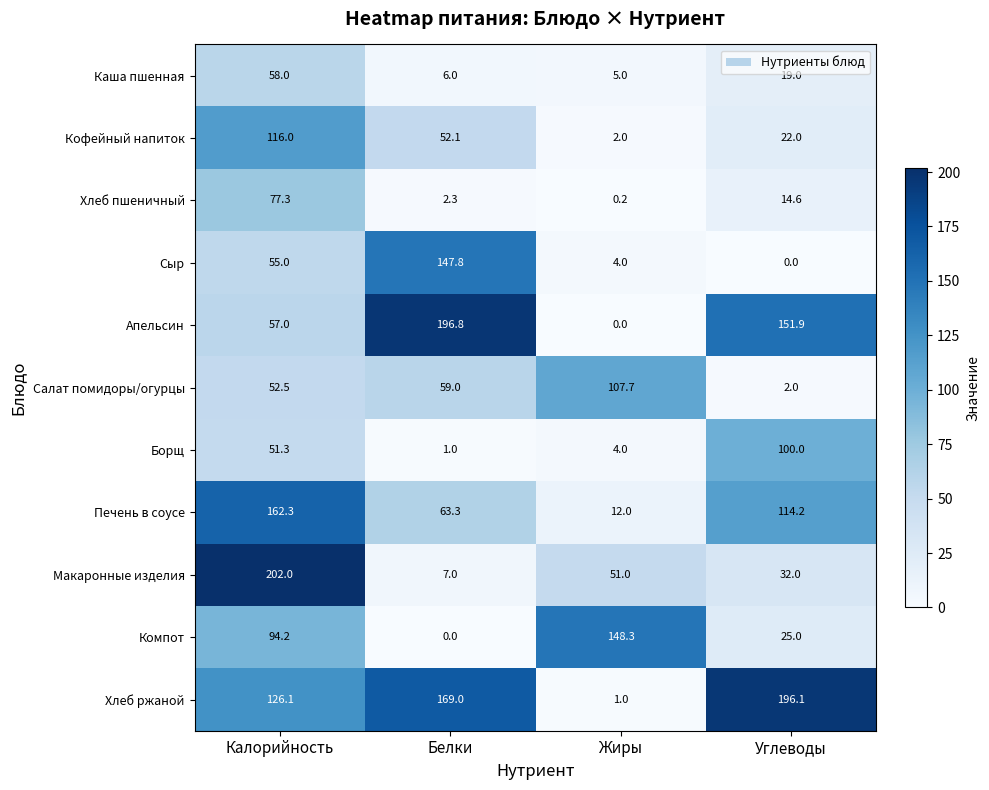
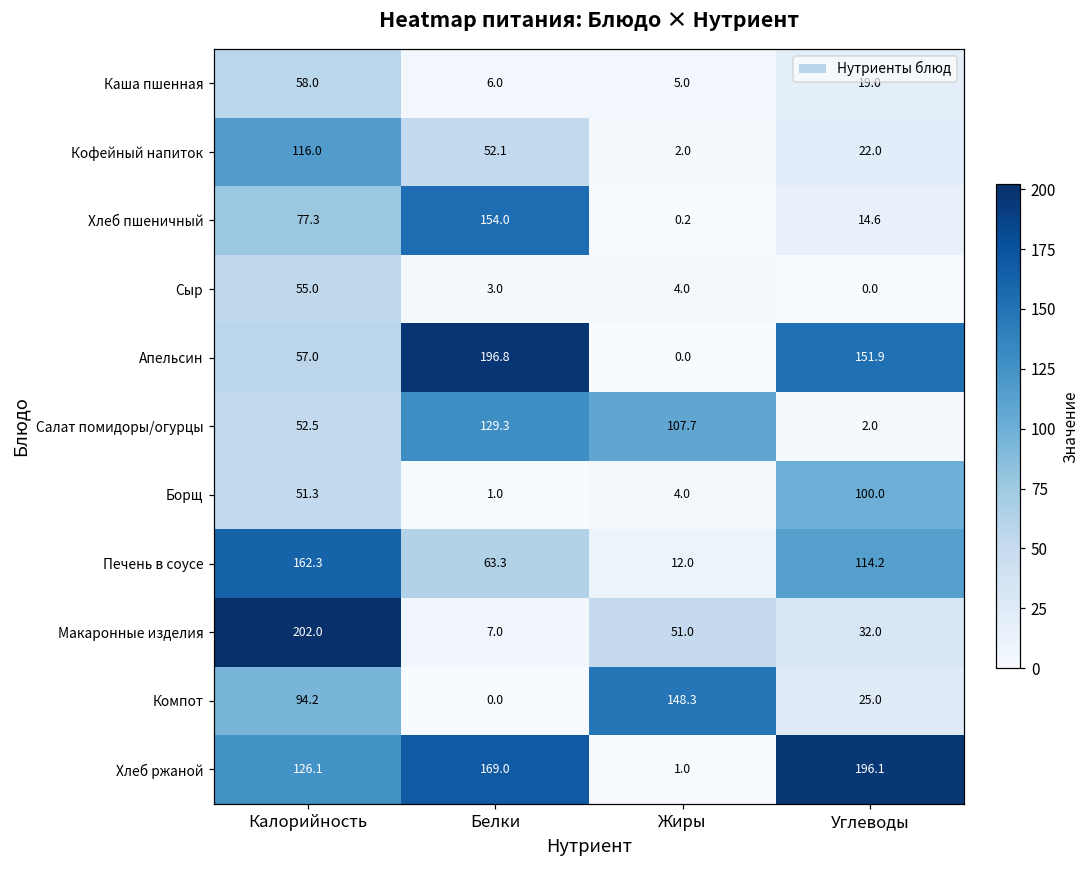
Хлеб пшеничный, Белки: 2.3 -> 154.0
Сыр, Белки: 147.8 -> 3.0
Салат помидоры/огурцы, Белки: 59.0 -> 129.3
